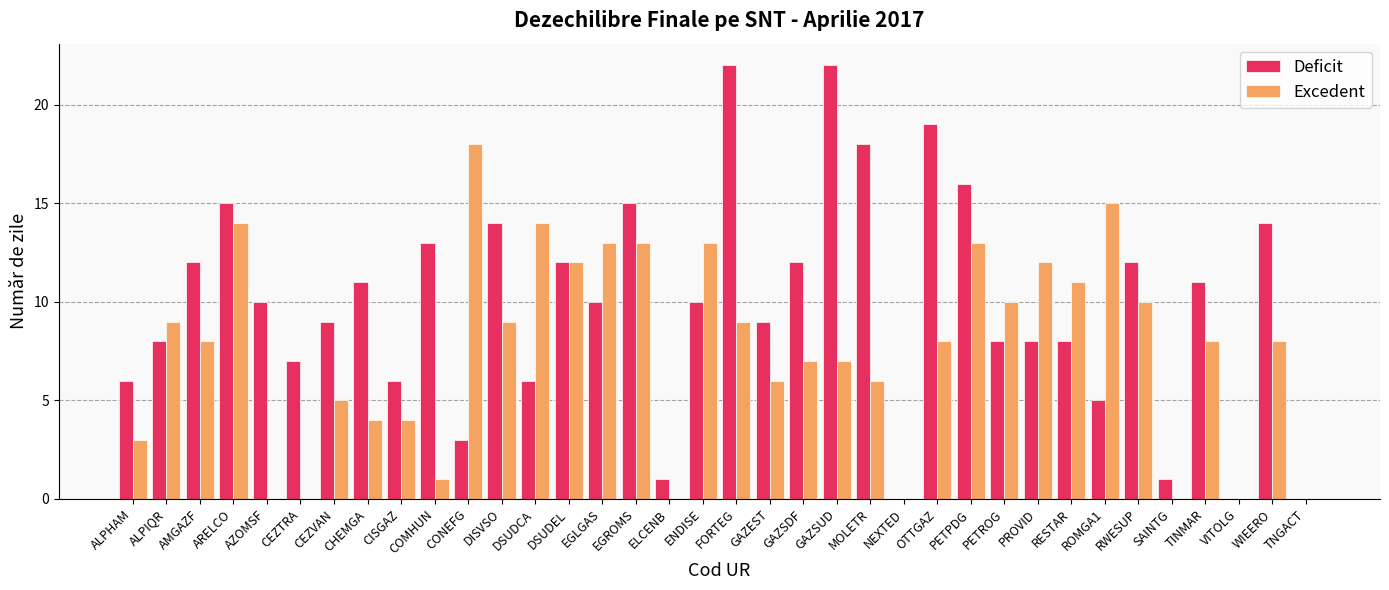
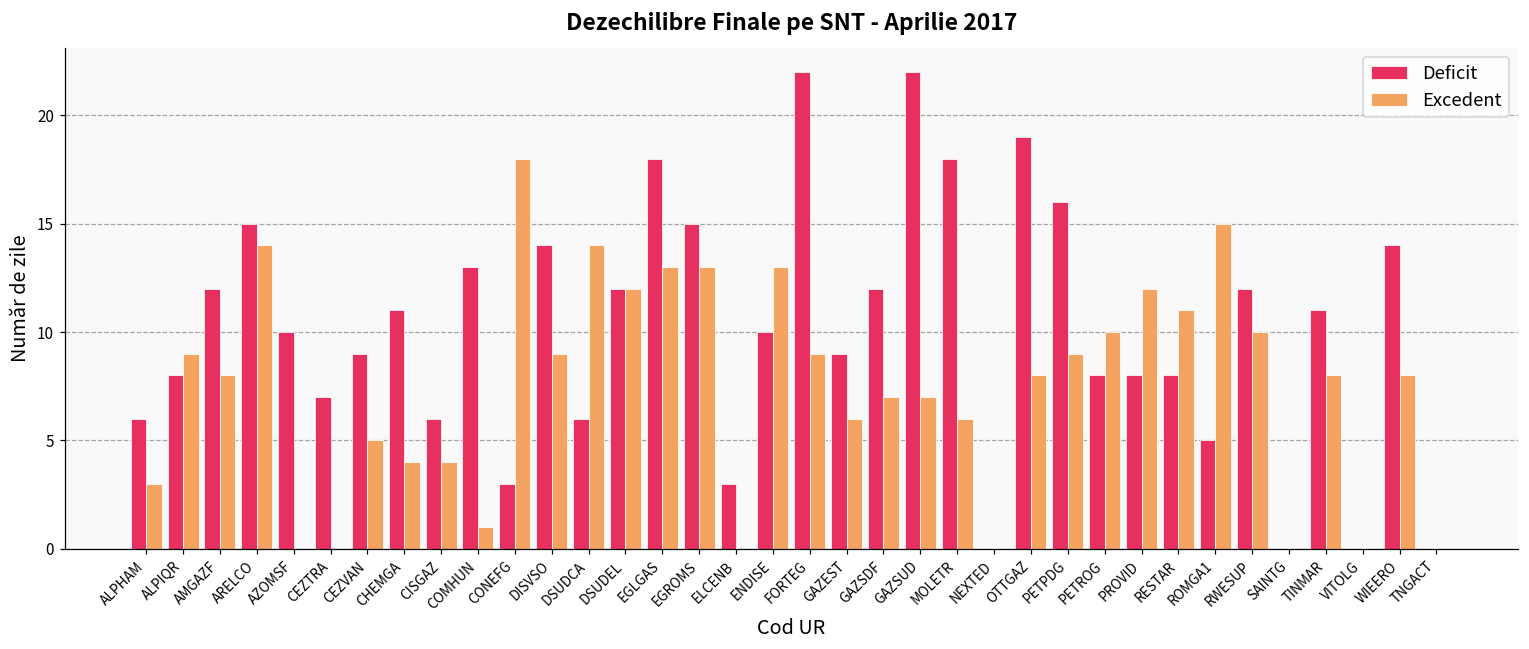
Deficit, EGLGAS: 10 -> 18
Deficit, ELCENB: 1 -> 3
Excedent, PETPDG: 13 -> 9
Deficit, SAINTG: 1 -> 0
